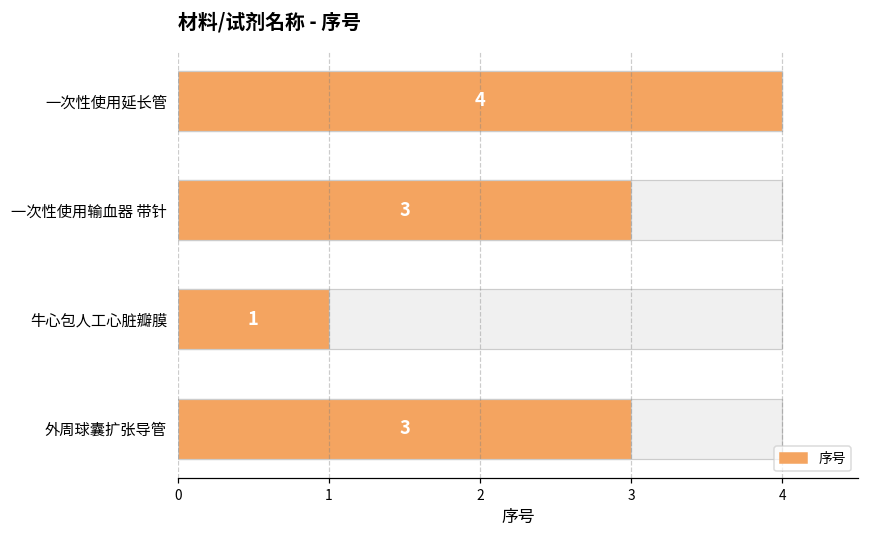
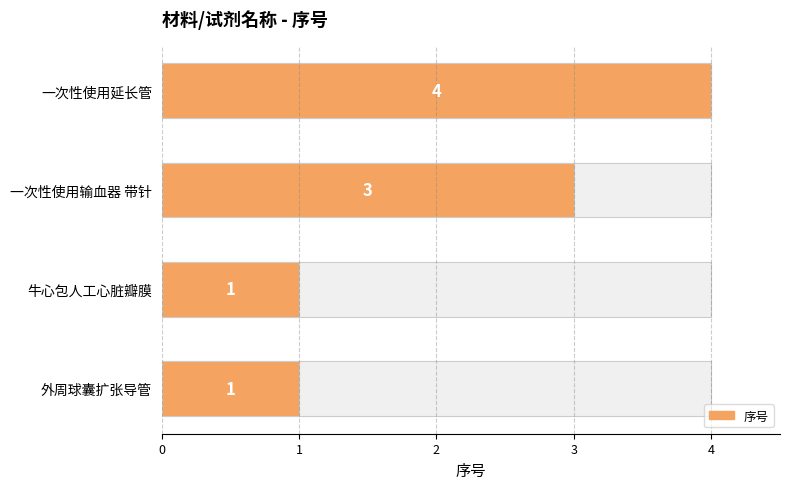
序号, 外周球囊扩张导管: 3 -> 1
